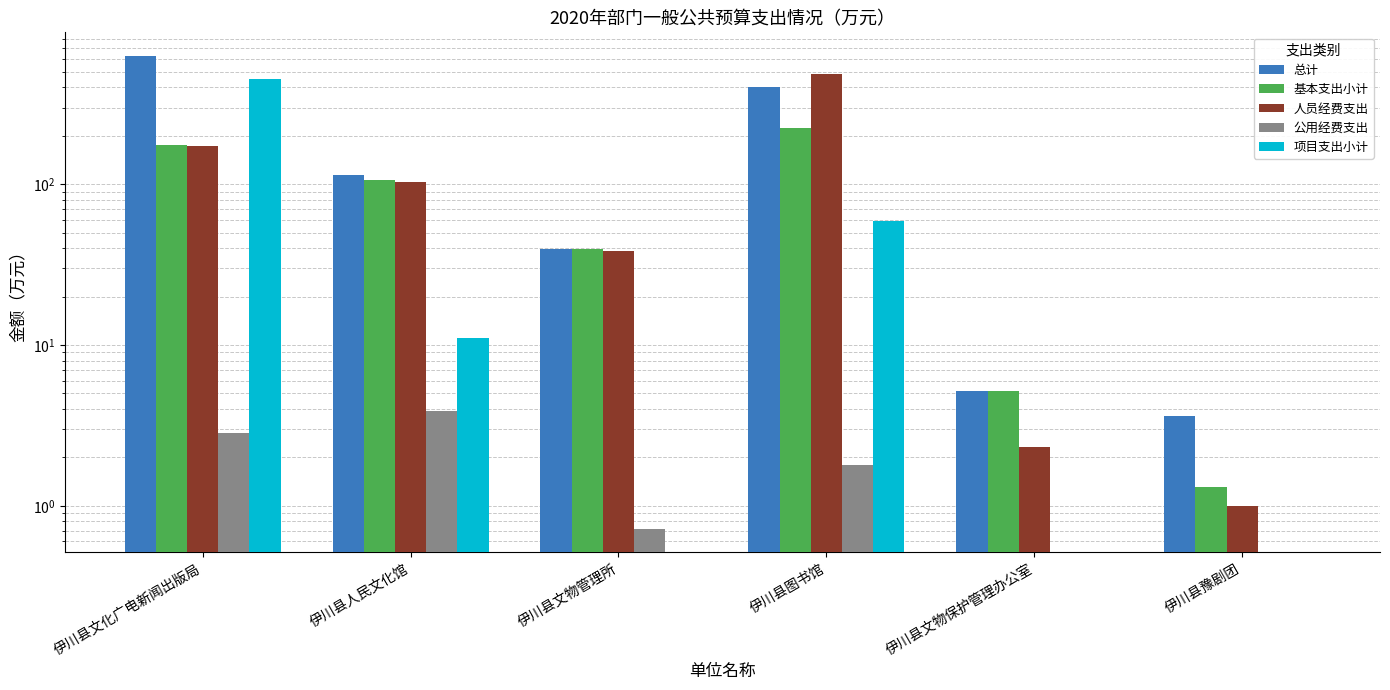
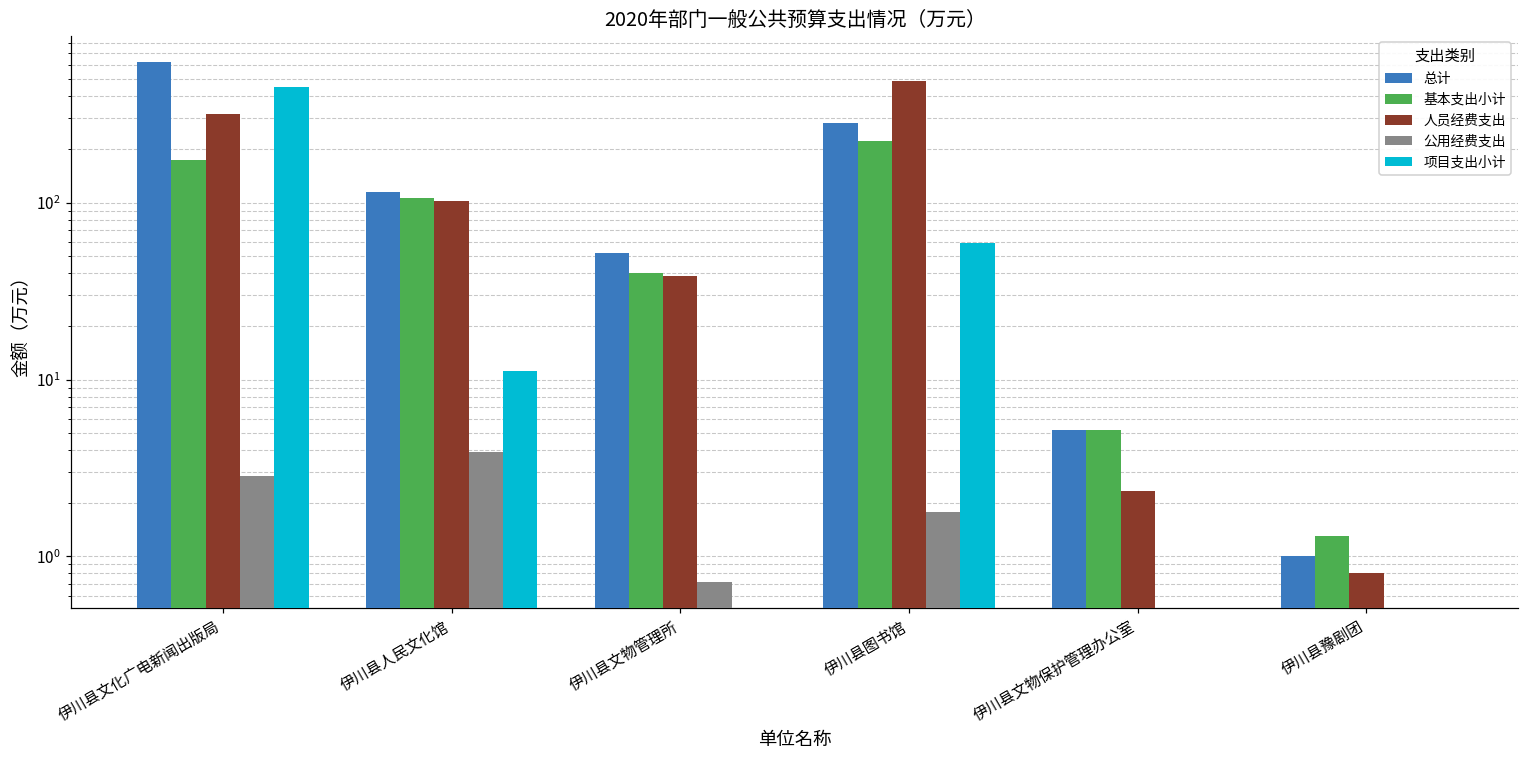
人员经费支出, 伊川县文化广电新闻出版局: 170 -> 320
总计, 伊川县文物管理所: 40 -> 52
总计, 伊川县图书馆: 410 -> 280
总计, 伊川县豫剧团: 3.6 -> 1.0
人员经费支出, 伊川县豫剧团: 1.0 -> 0.8
